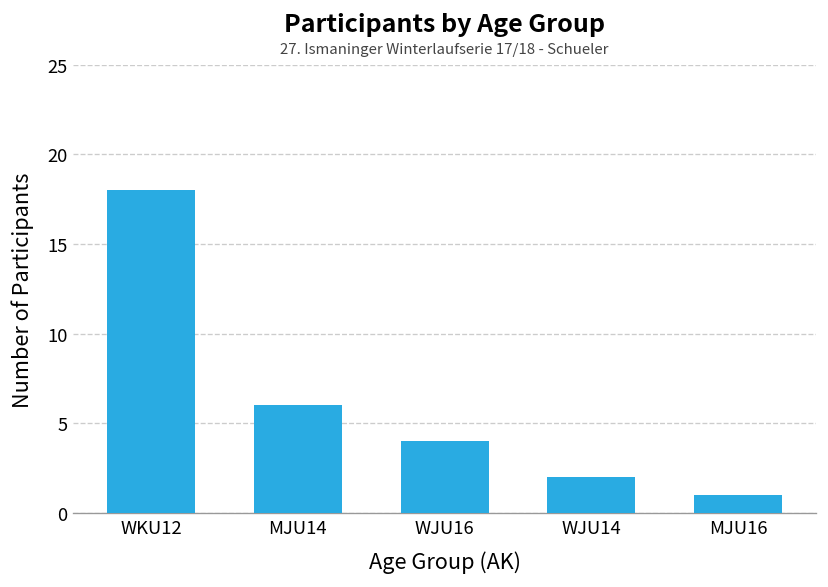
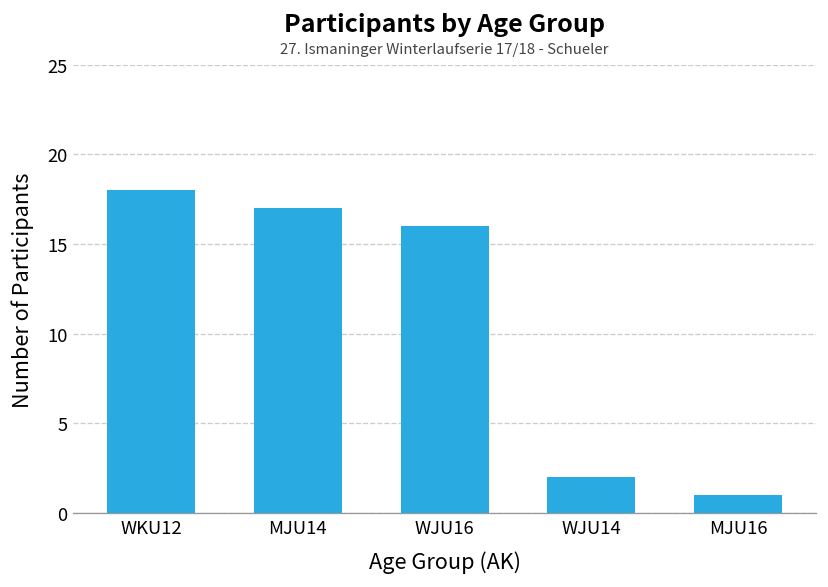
MJU14: 6 -> 17
WJU16: 4 -> 16
